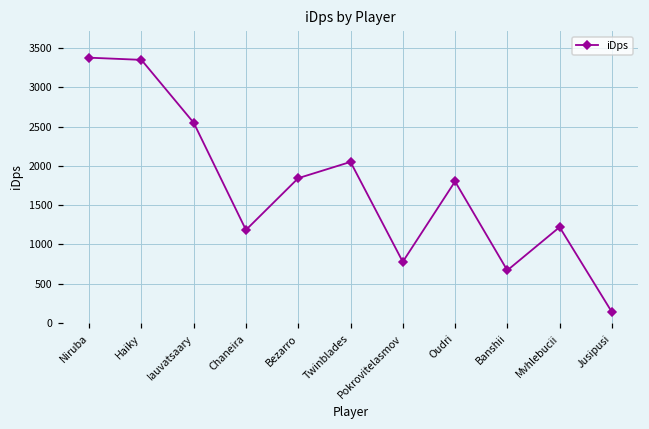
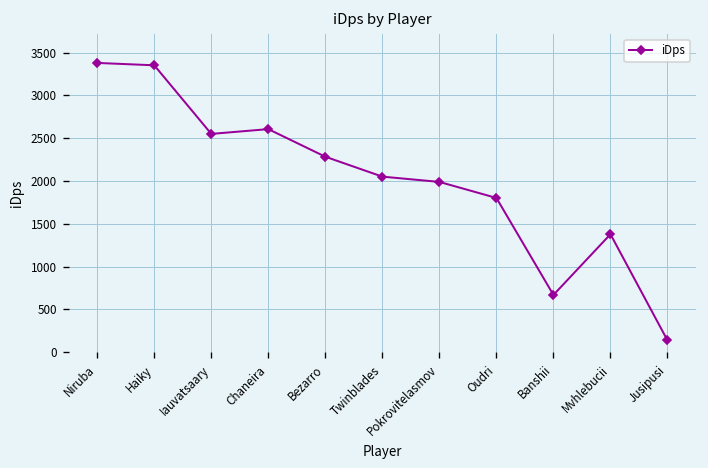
Chaneira: 1200 -> 2600
Bezarro: 1800 -> 2300
Pokrovitelasmov: 800 -> 2000
Mvhlebucii: 1200 -> 1400
